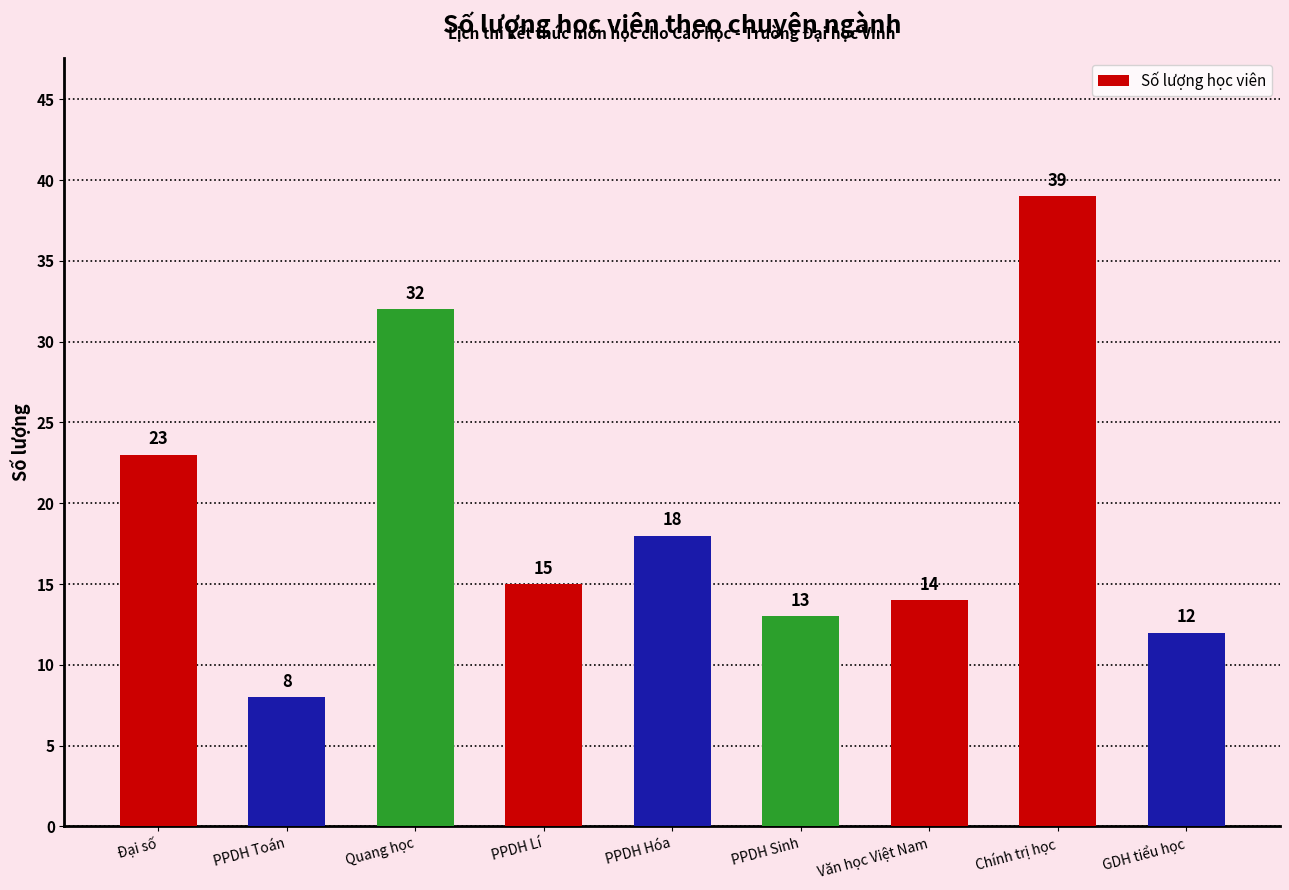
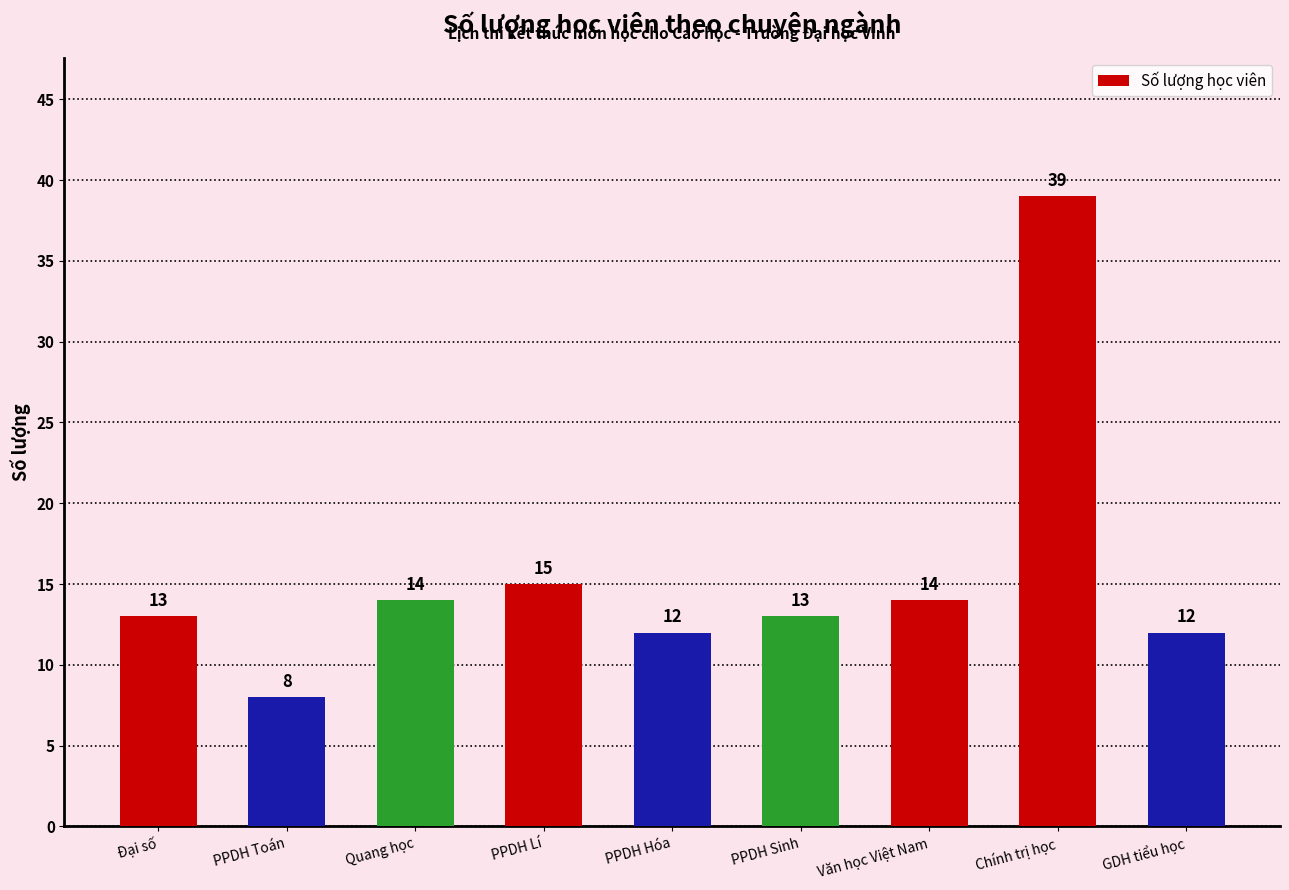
Đại số: 23 -> 13
Quang học: 32 -> 14
PPDH Hóa: 18 -> 12
